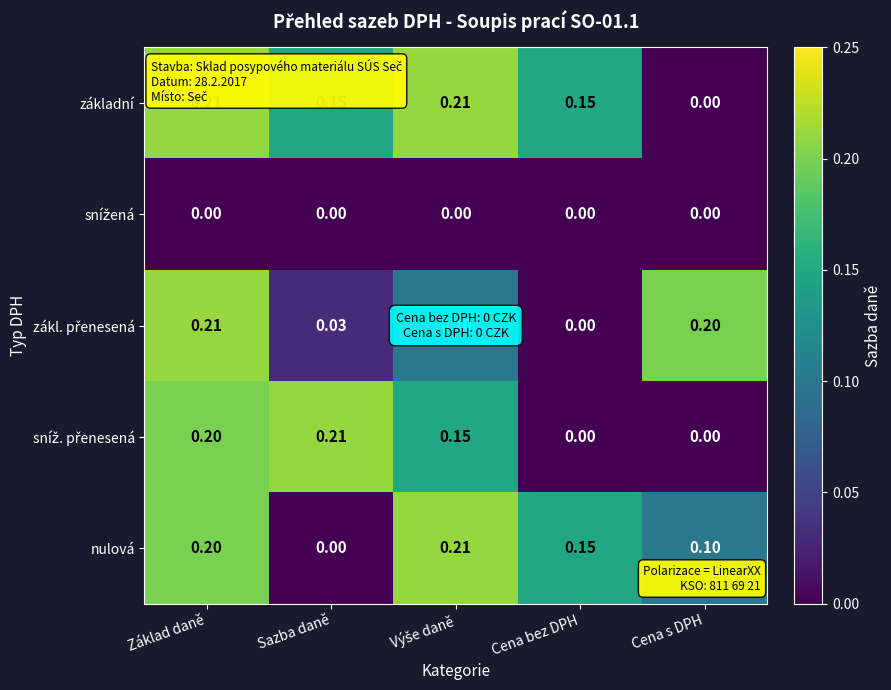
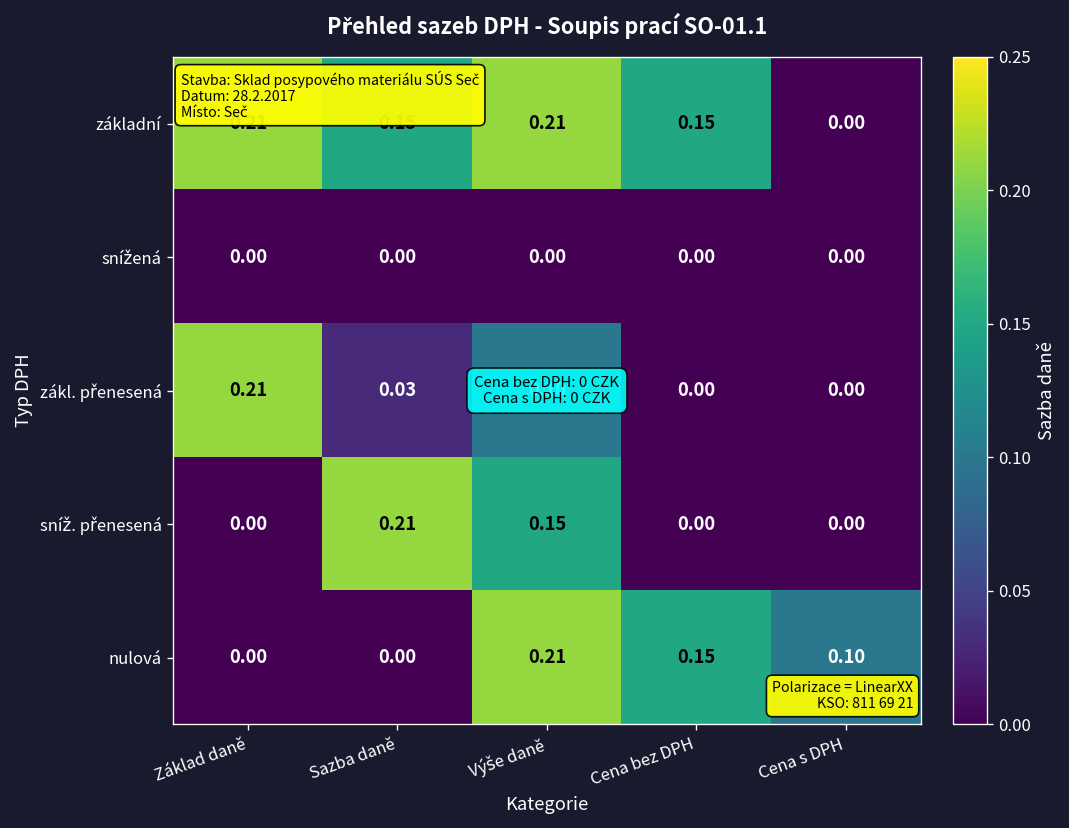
zákl. přenesená, Cena s DPH: 0.20 -> 0.00
sníž. přenesená, Základ daně: 0.20 -> 0.00
nulová, Základ daně: 0.20 -> 0.00
